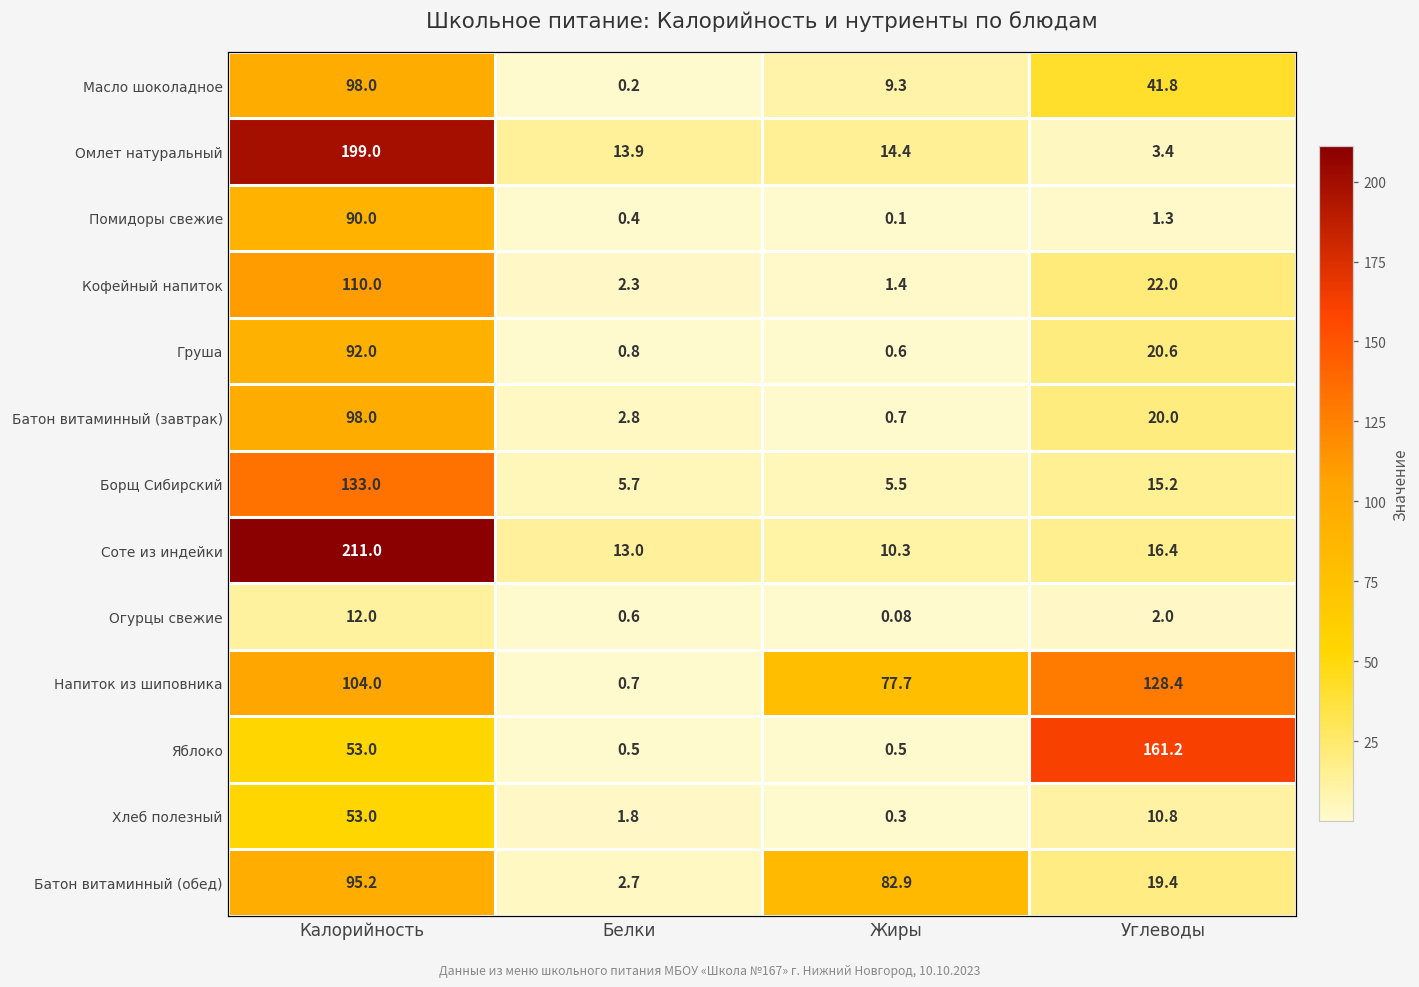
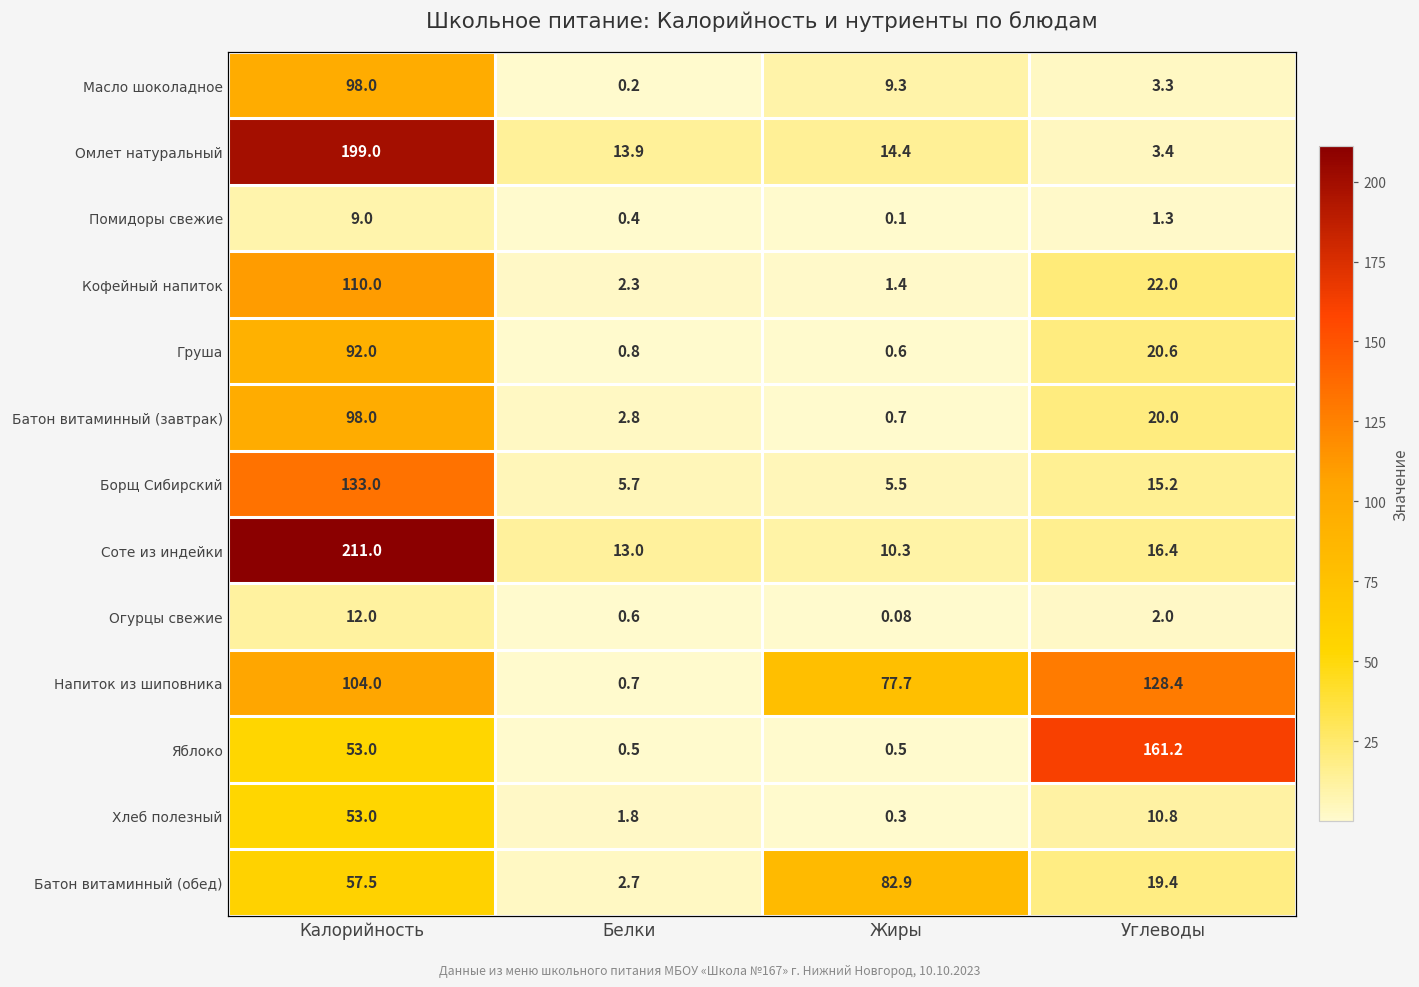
Масло шоколадное, Углеводы: 41.8 -> 3.3
Помидоры свежие, Калорийность: 90.0 -> 9.0
Батон витаминный (обед), Калорийность: 95.2 -> 57.5
